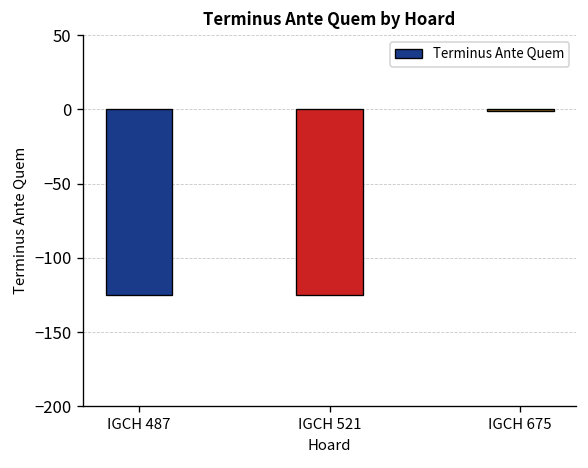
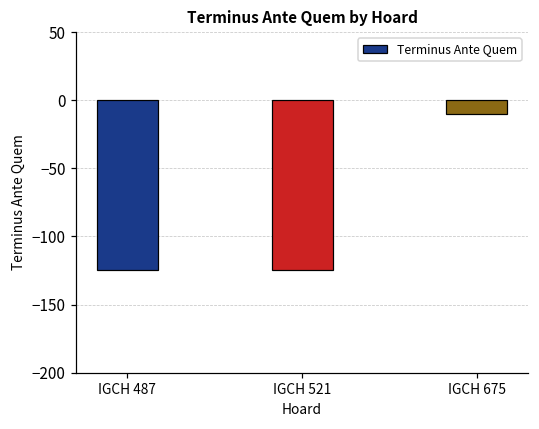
IGCH 675: -1 -> -10
